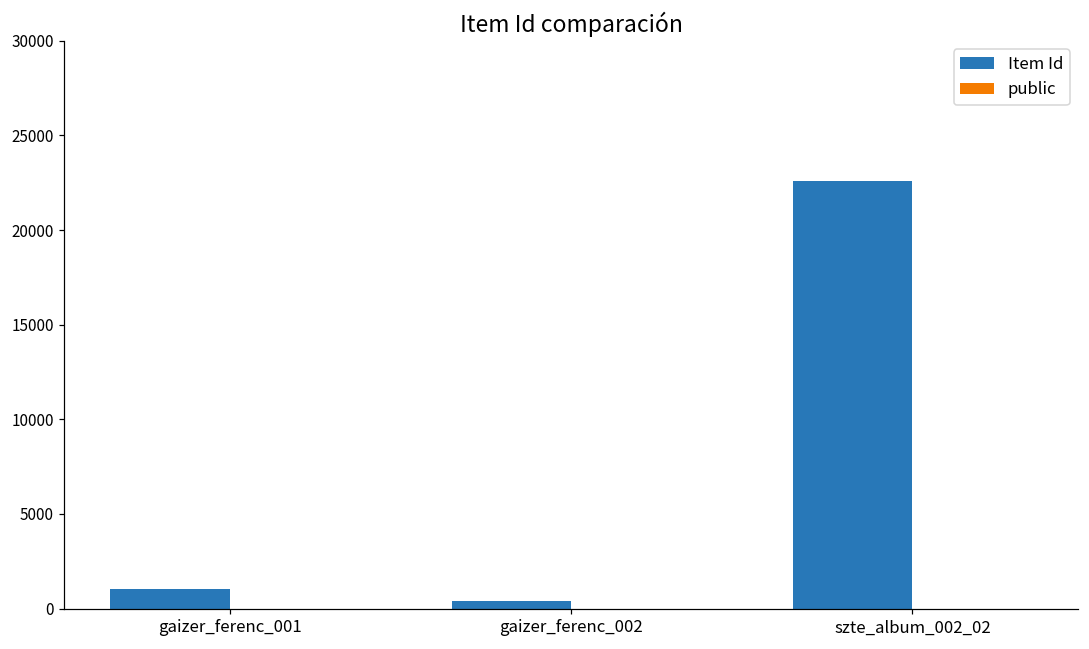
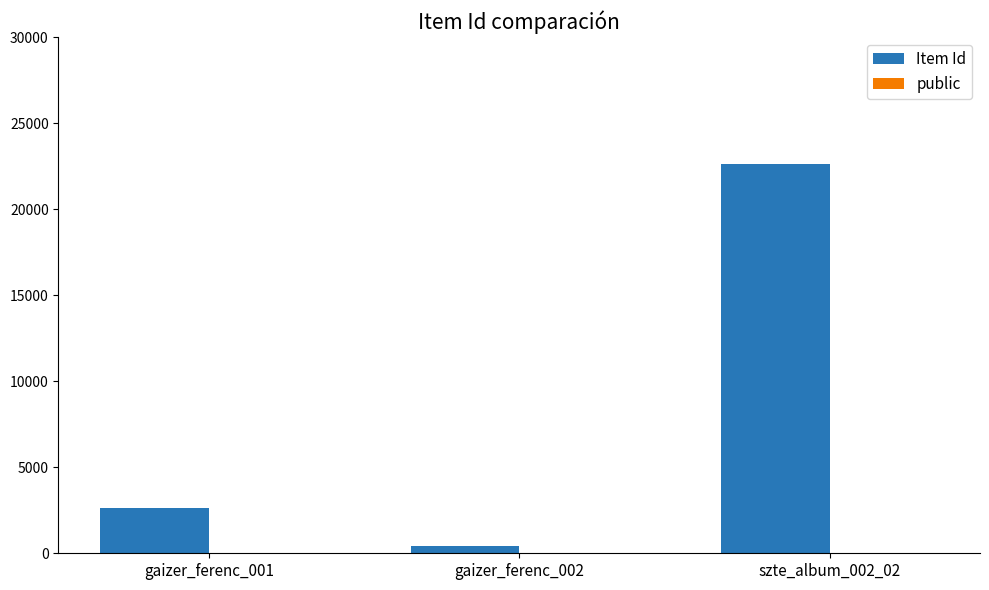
Item Id, gaizer_ferenc_001: 1100 -> 2700
